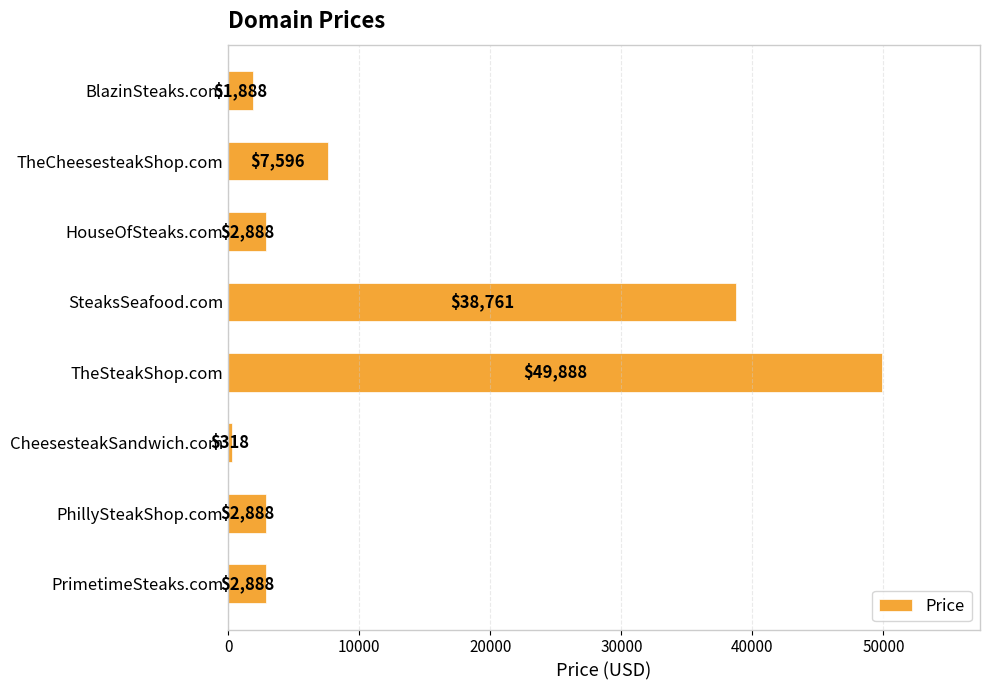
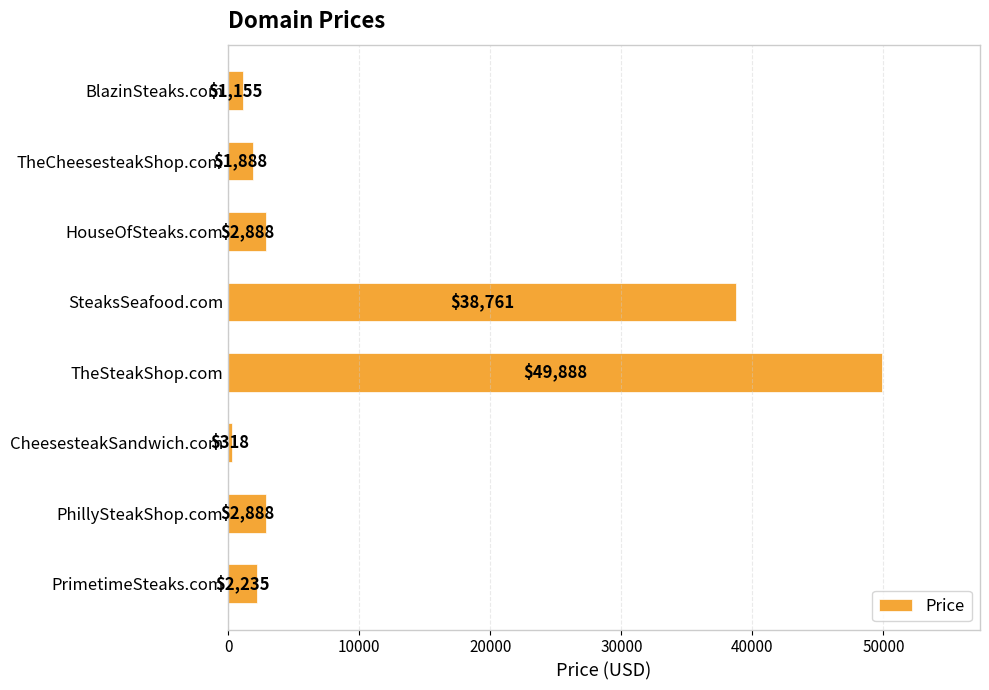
BlazinSteaks.com: $1,888 -> $1,155
TheCheesesteakShop.com: $7,596 -> $1,888
PrimetimeSteaks.com: $2,888 -> $2,235
